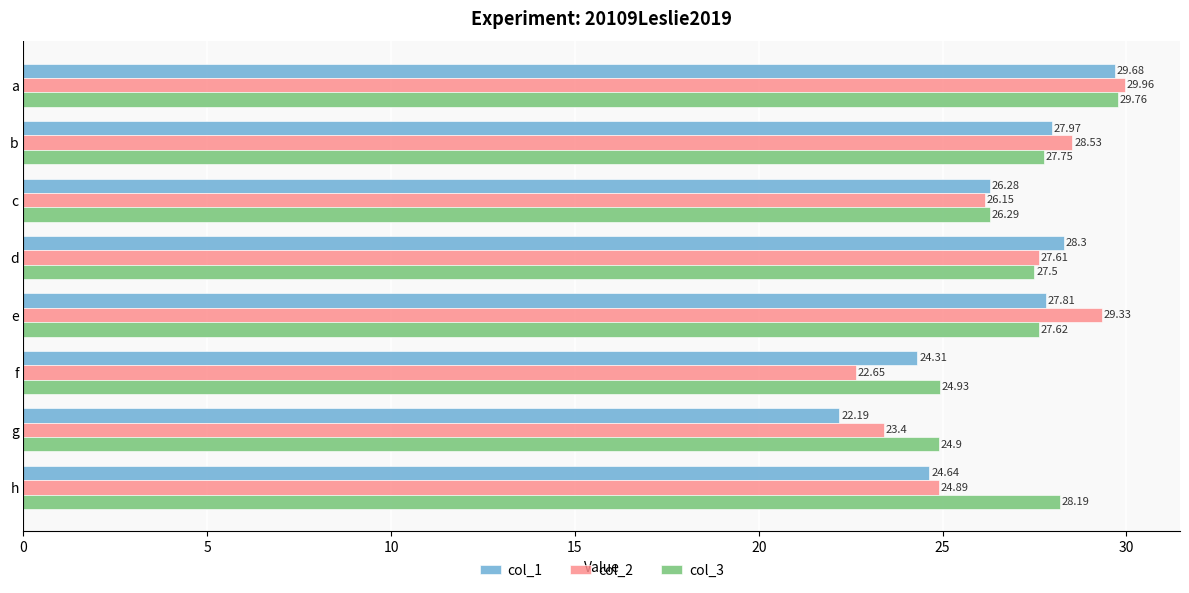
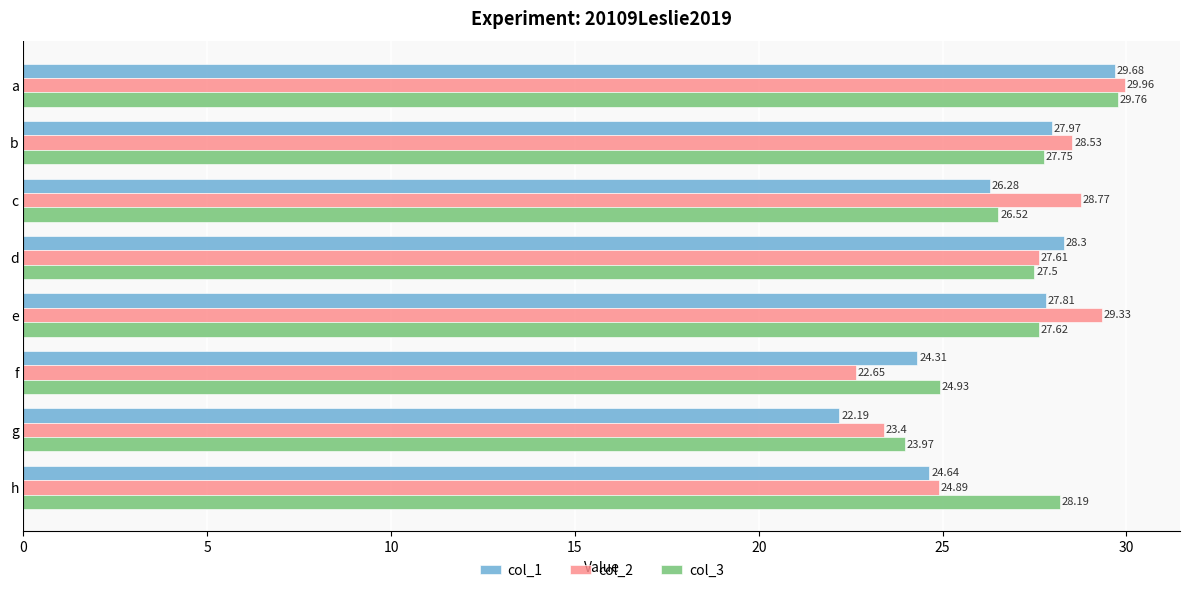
col_2, c: 26.15 -> 28.77
col_3, c: 26.29 -> 26.52
col_3, g: 24.9 -> 23.97
